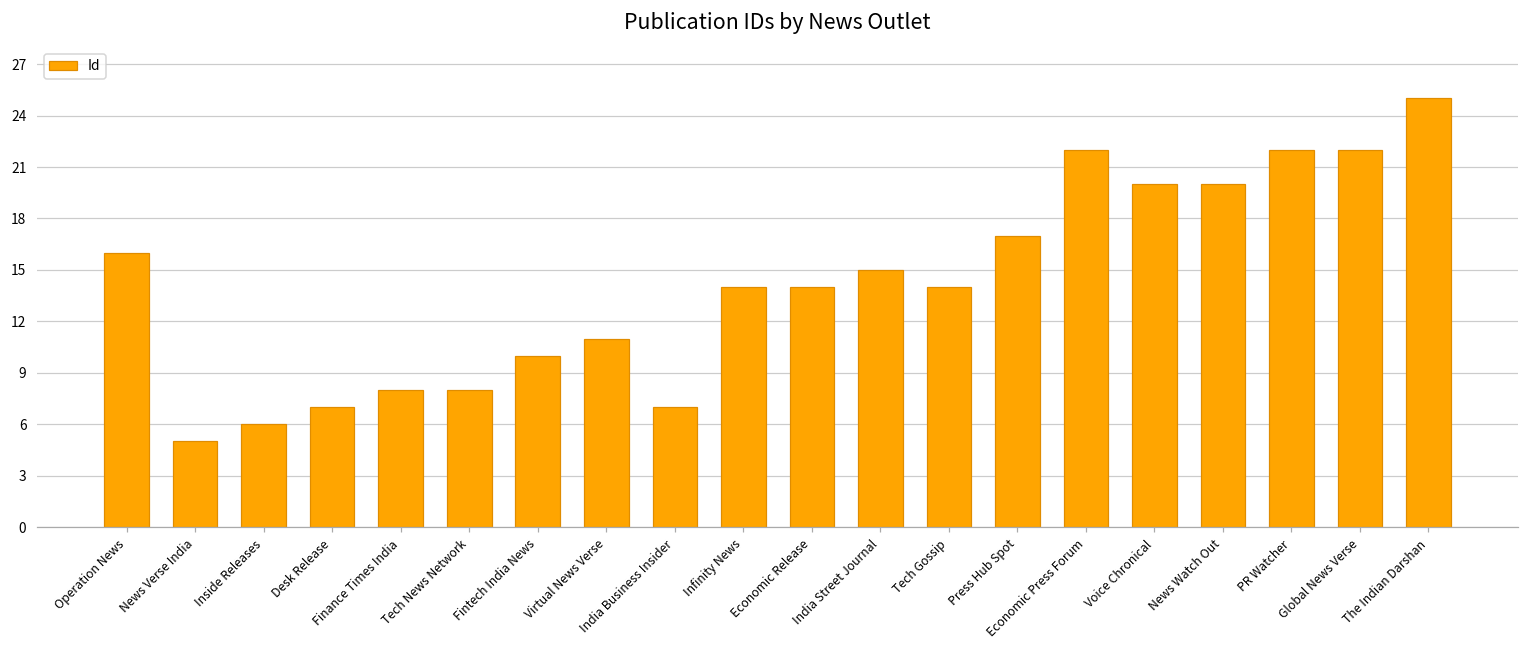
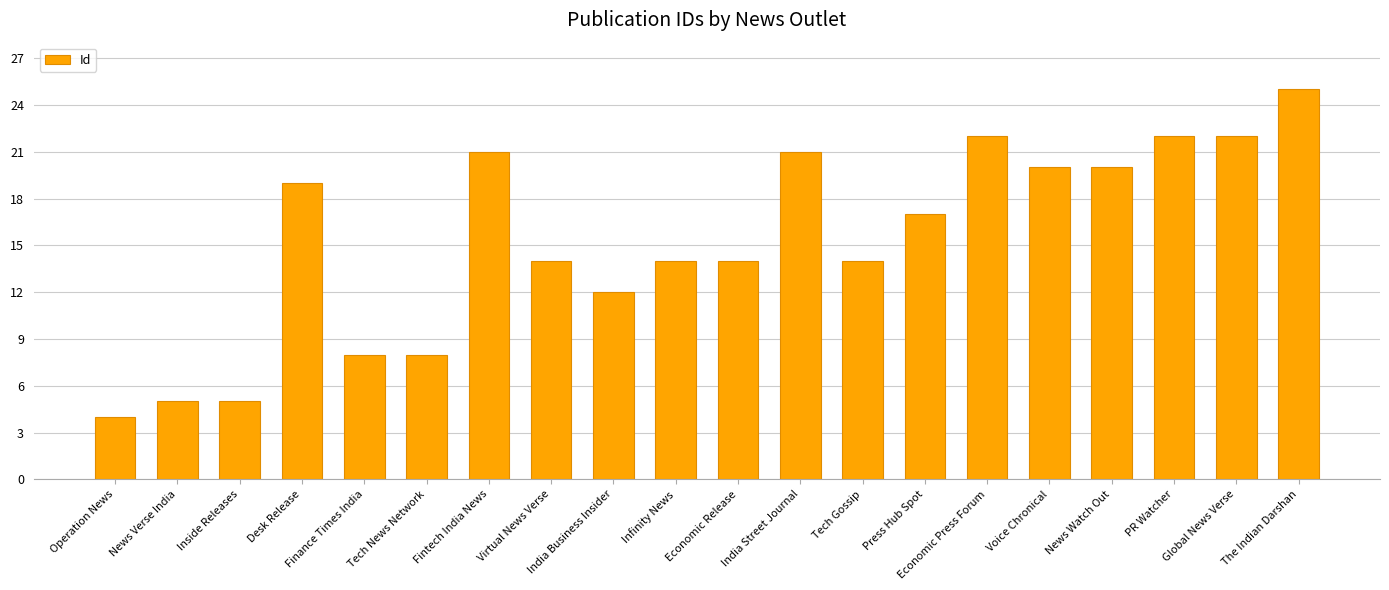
Operation News: 16 -> 4
Inside Releases: 6 -> 5
Desk Release: 7 -> 19
Fintech India News: 10 -> 21
Virtual News Verse: 11 -> 14
India Business Insider: 7 -> 12
India Street Journal: 15 -> 21
